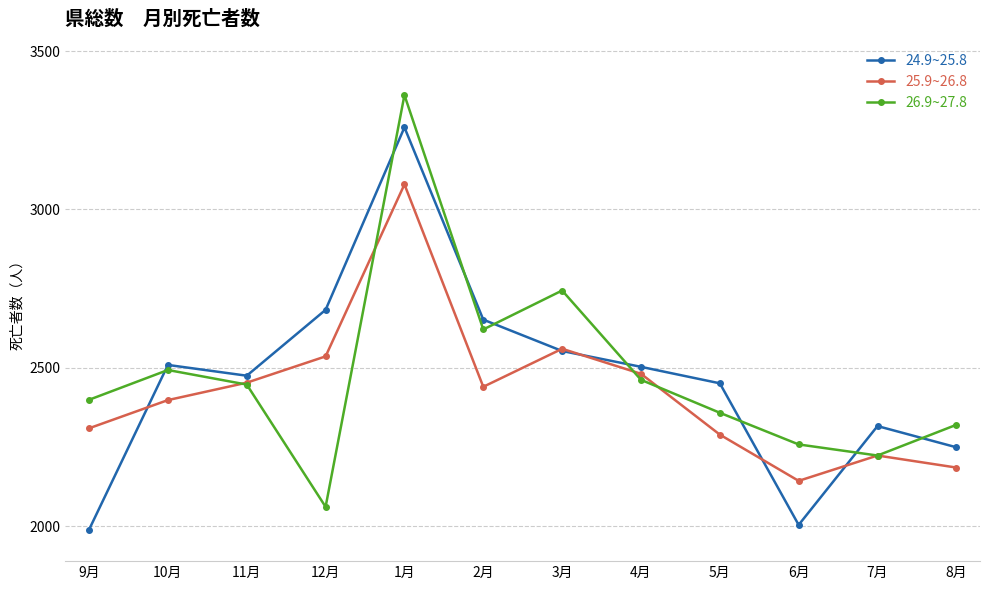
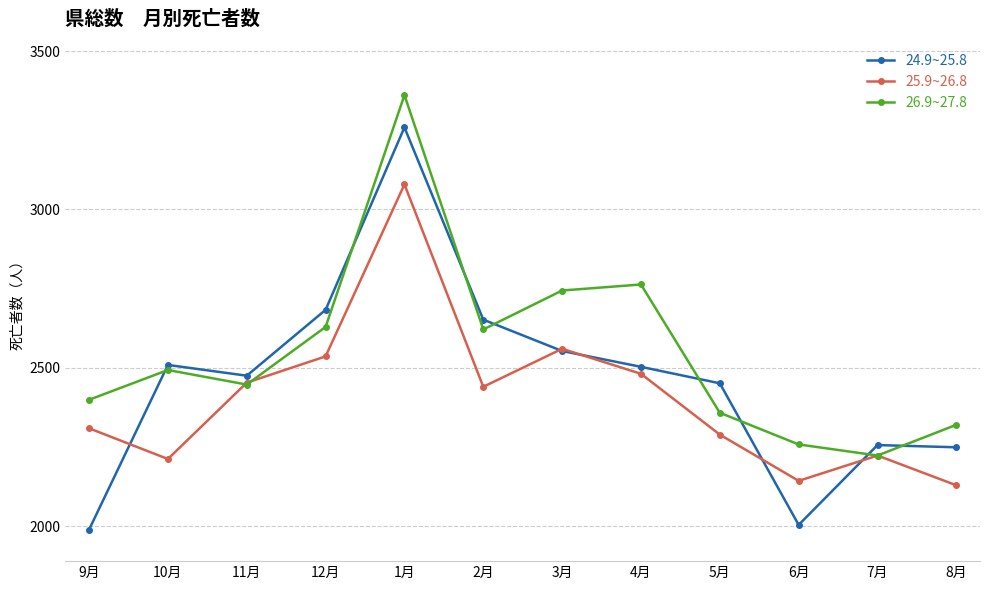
25.9~26.8, 10月: 2400 -> 2210
26.9~27.8, 12月: 2060 -> 2630
26.9~27.8, 4月: 2460 -> 2760
24.9~25.8, 7月: 2320 -> 2260
25.9~26.8, 8月: 2190 -> 2130
